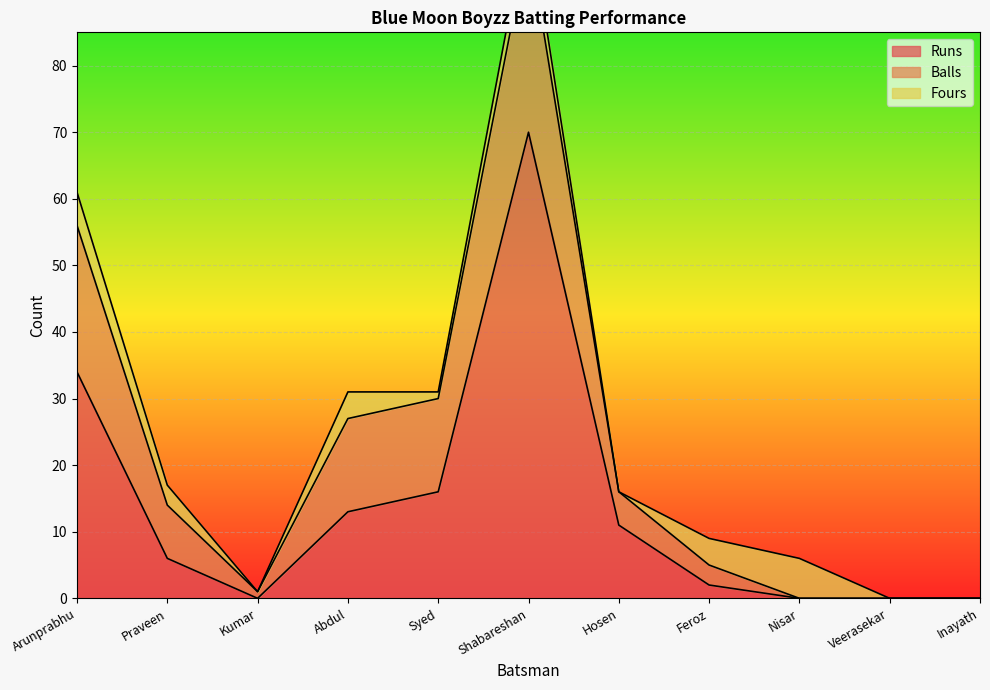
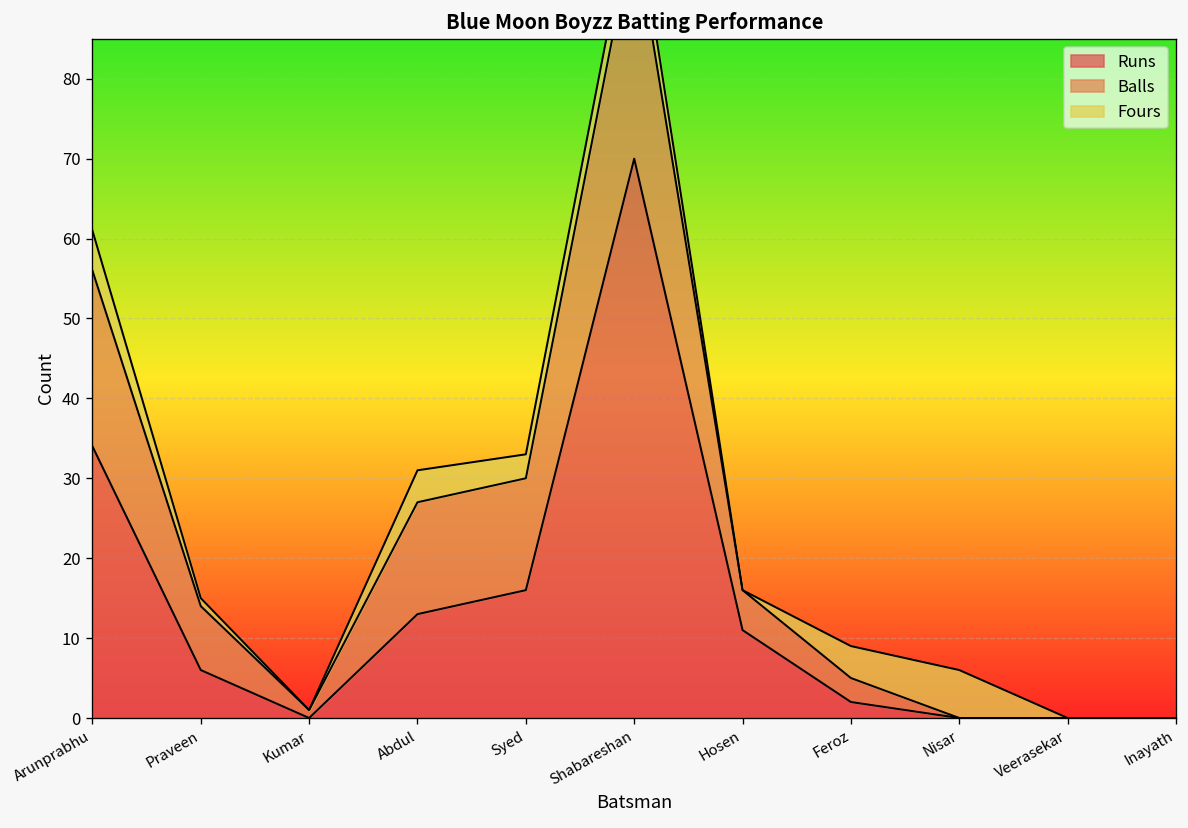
Fours, Praveen: 3 -> 1
Fours, Syed: 1 -> 3
